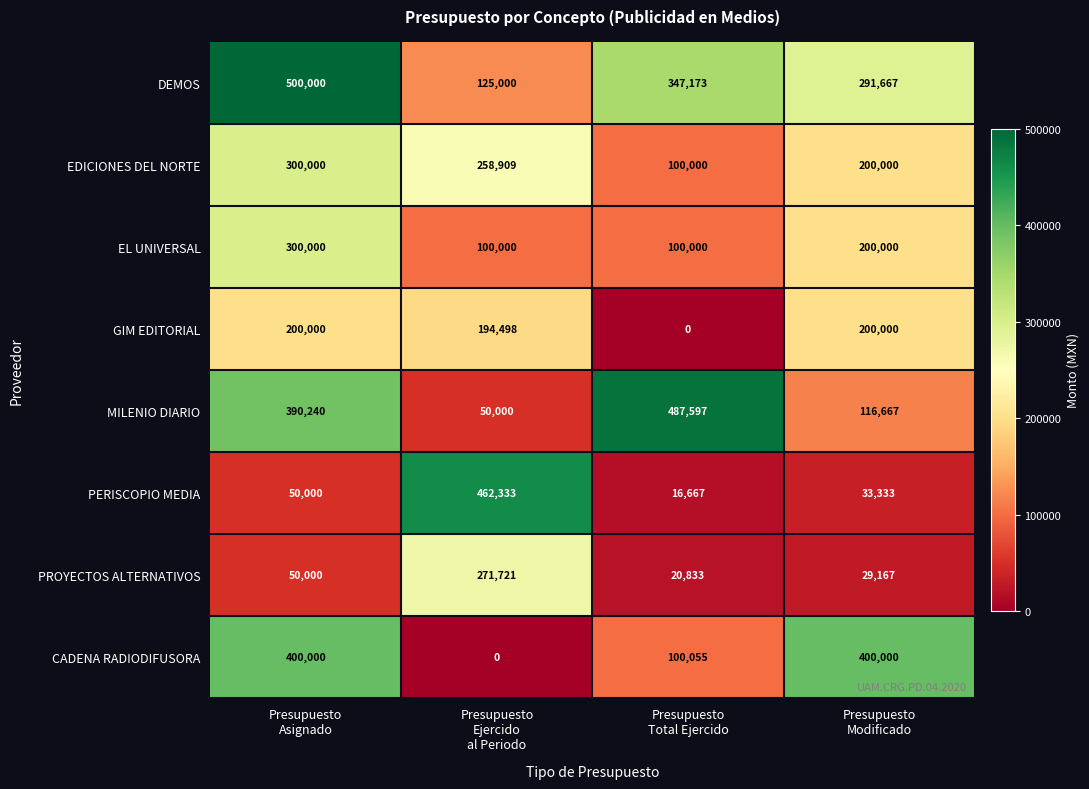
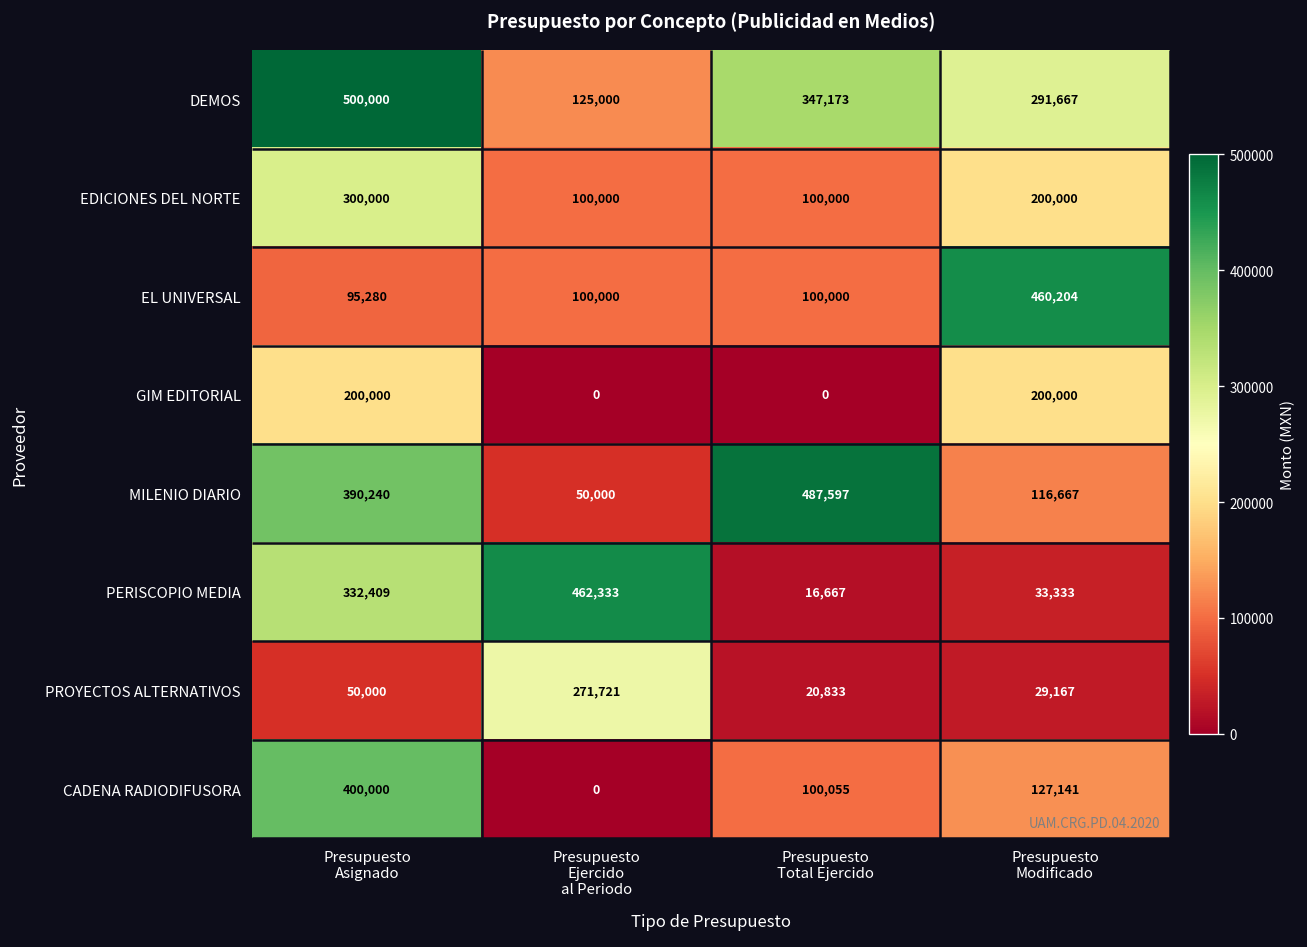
EDICIONES DEL NORTE, Presupuesto Ejercido al Periodo: 258,909 -> 100,000
EL UNIVERSAL, Presupuesto Asignado: 300,000 -> 95,280
EL UNIVERSAL, Presupuesto Modificado: 200,000 -> 460,204
GIM EDITORIAL, Presupuesto Ejercido al Periodo: 194,498 -> 0
PERISCOPIO MEDIA, Presupuesto Asignado: 50,000 -> 332,409
CADENA RADIODIFUSORA, Presupuesto Modificado: 400,000 -> 127,141
